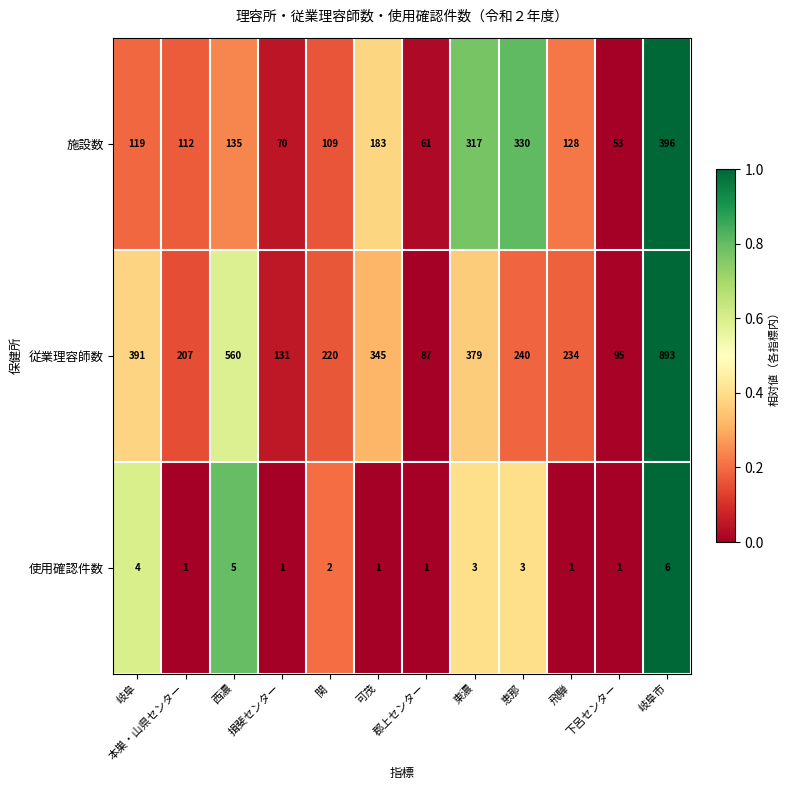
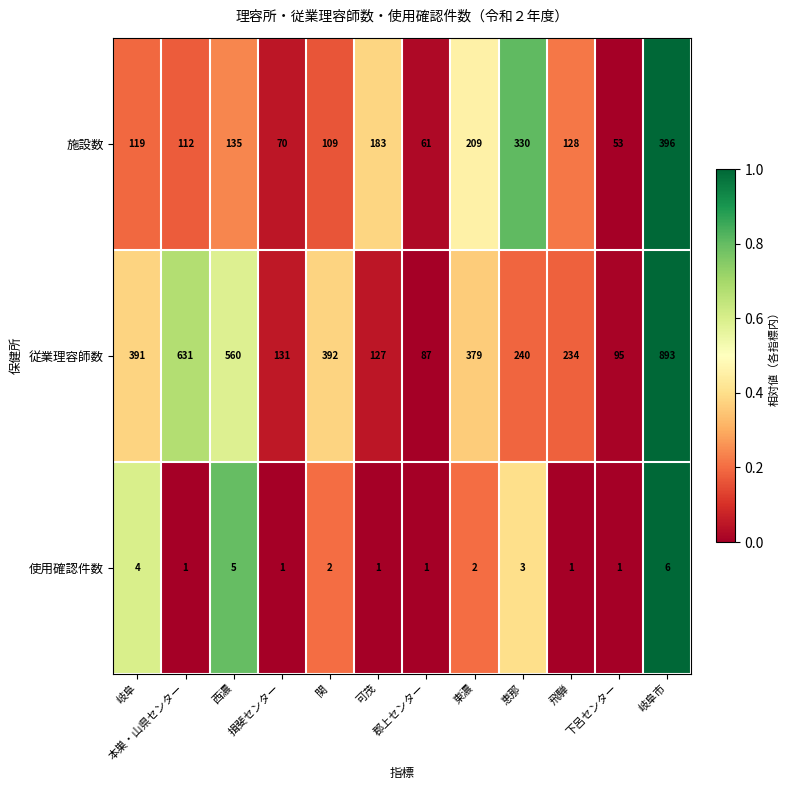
施設数, 東濃: 317 -> 209
従業理容師数, 本巣・山県センター: 207 -> 631
従業理容師数, 関: 220 -> 392
従業理容師数, 可茂: 345 -> 127
使用確認件数, 東濃: 3 -> 2
